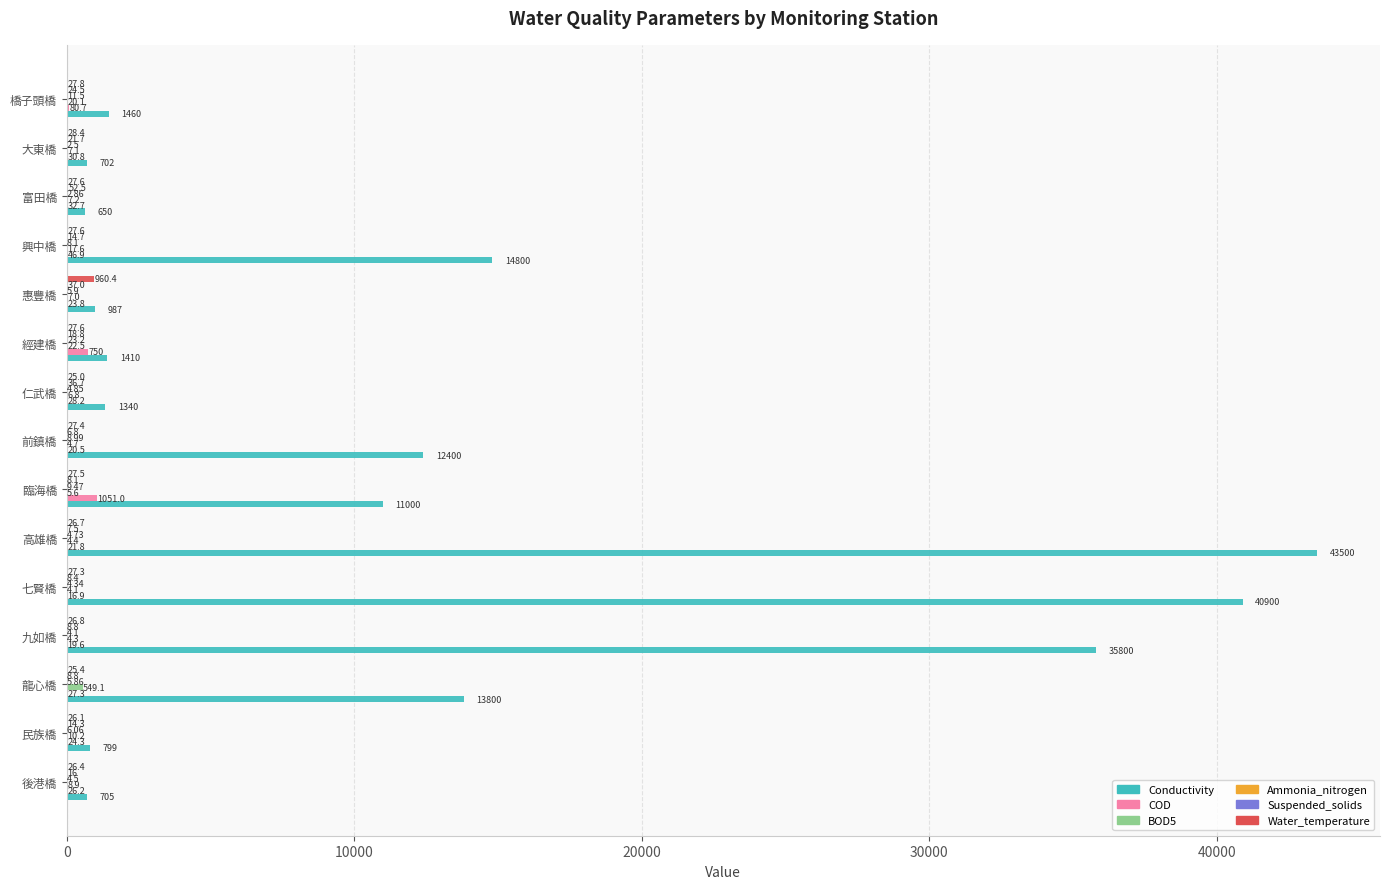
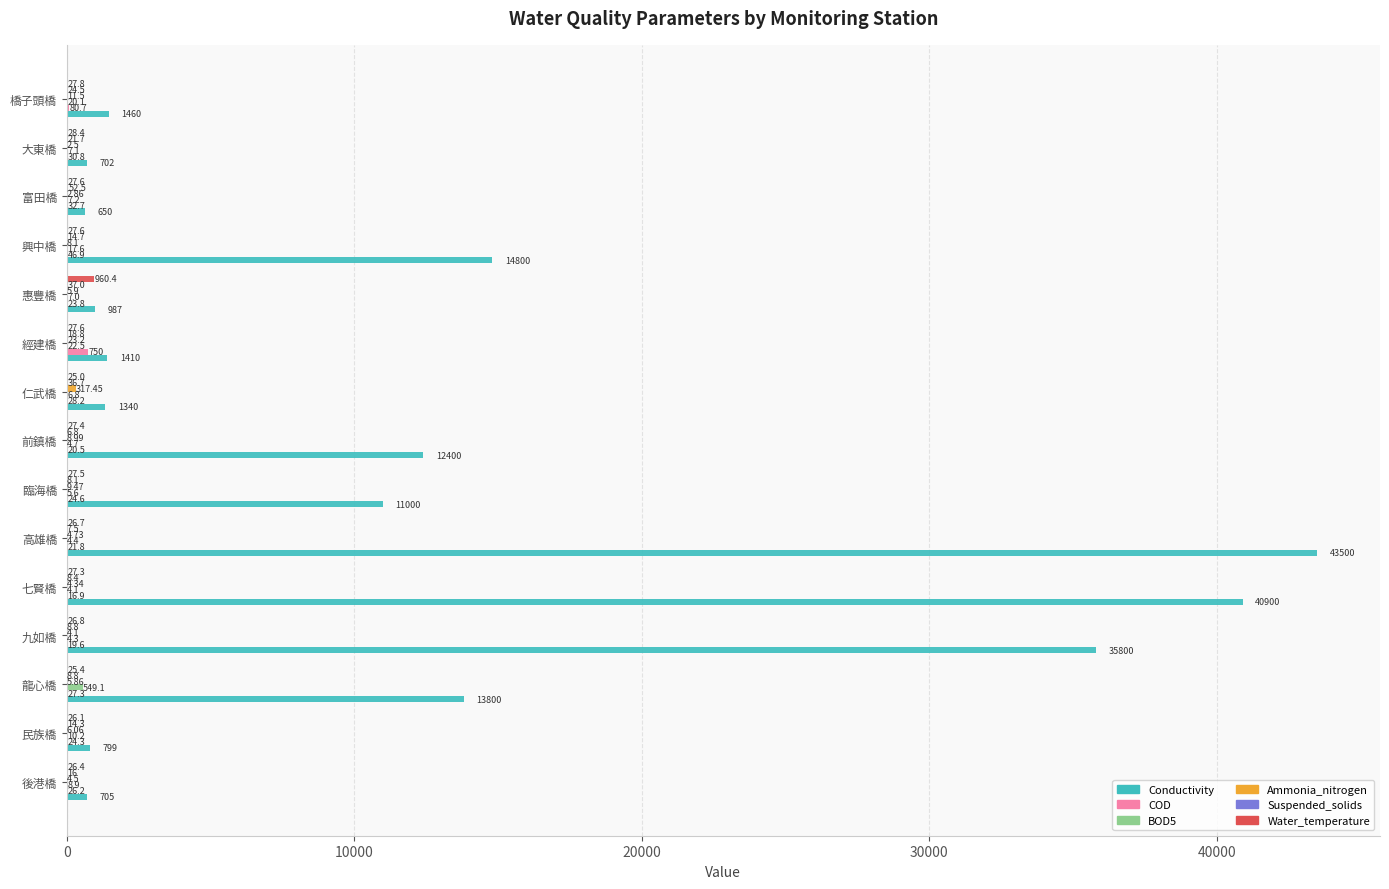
Ammonia_nitrogen, 仁武橋: 4.85 -> 317.45
COD, 臨海橋: 1051.0 -> 24.6
